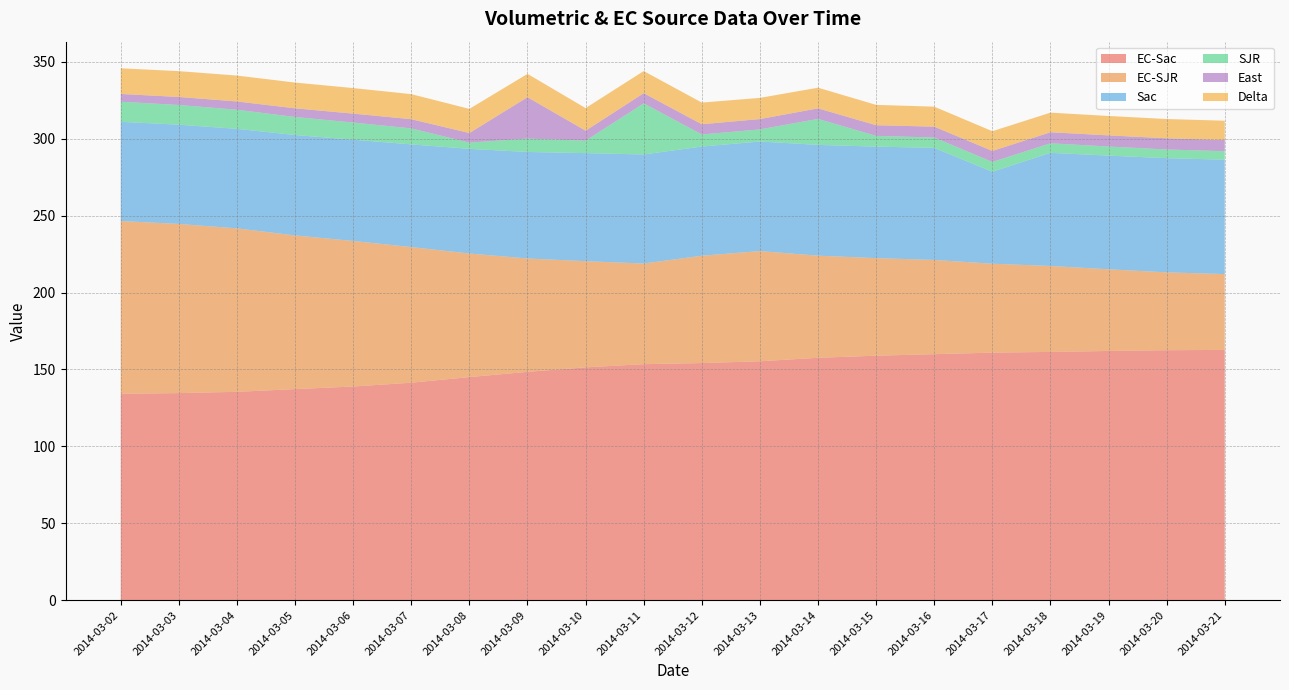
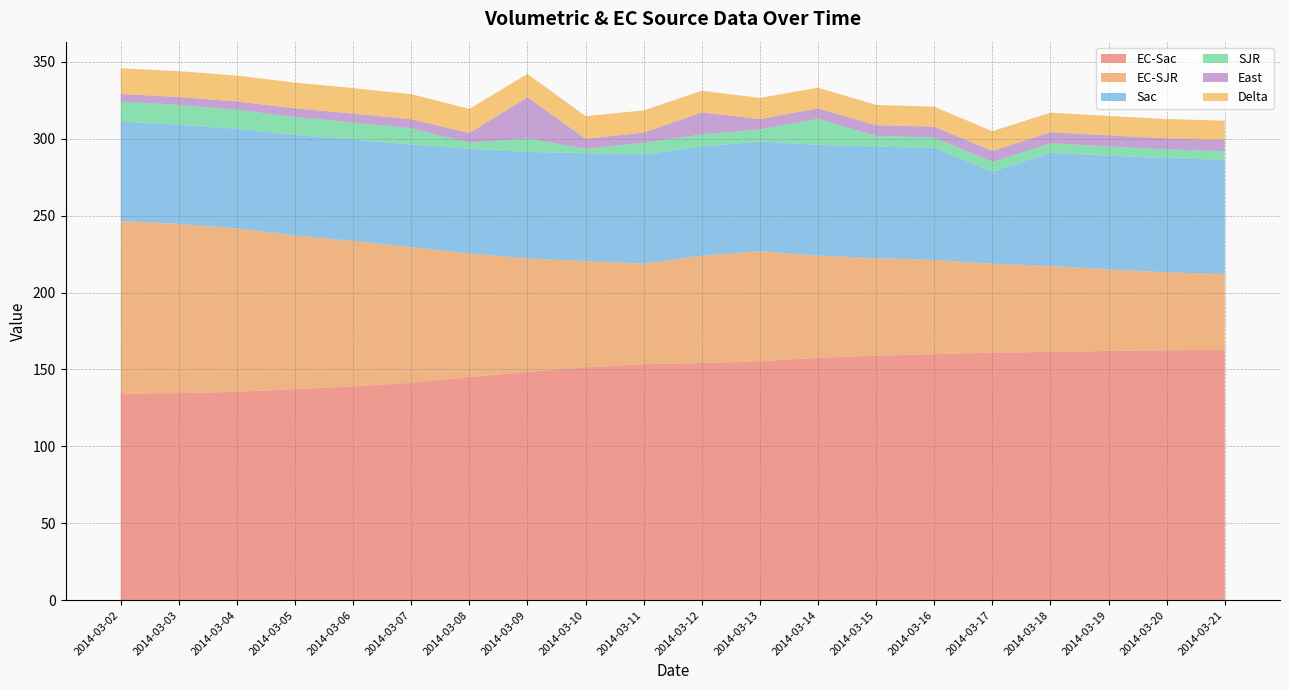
SJR, 2014-03-10: 8 -> 3
SJR, 2014-03-11: 33 -> 8
East, 2014-03-12: 7 -> 14
